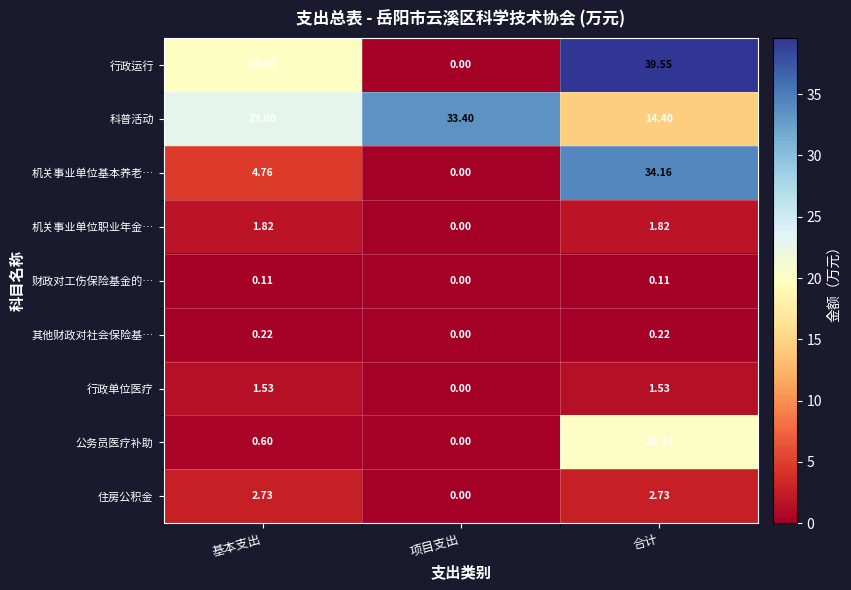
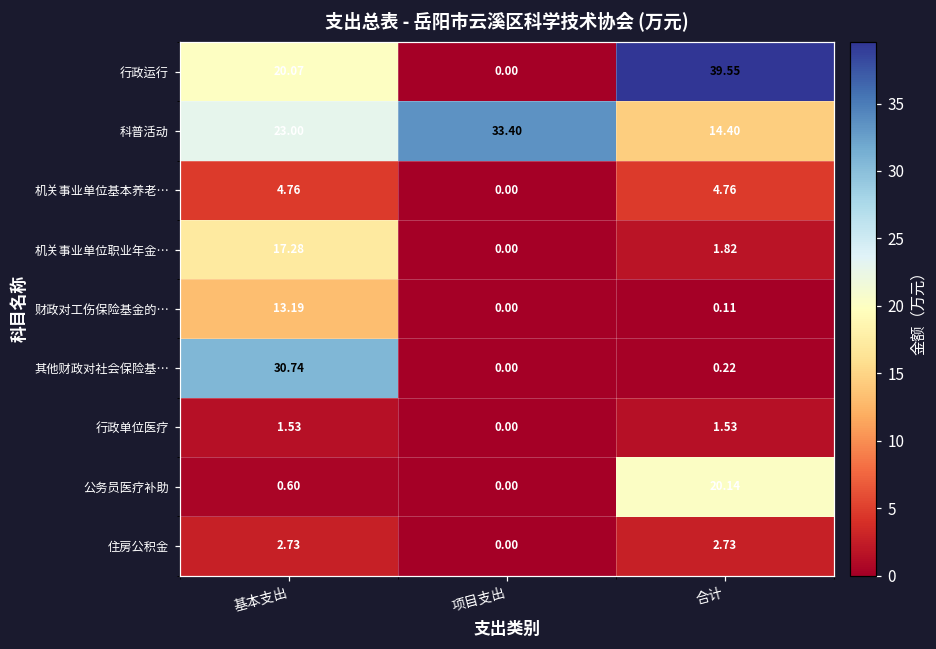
机关事业单位基本养老…, 合计: 34.16 -> 4.76
机关事业单位职业年金…, 基本支出: 1.82 -> 17.28
财政对工伤保险基金的…, 基本支出: 0.11 -> 13.19
其他财政对社会保险基…, 基本支出: 0.22 -> 30.74
